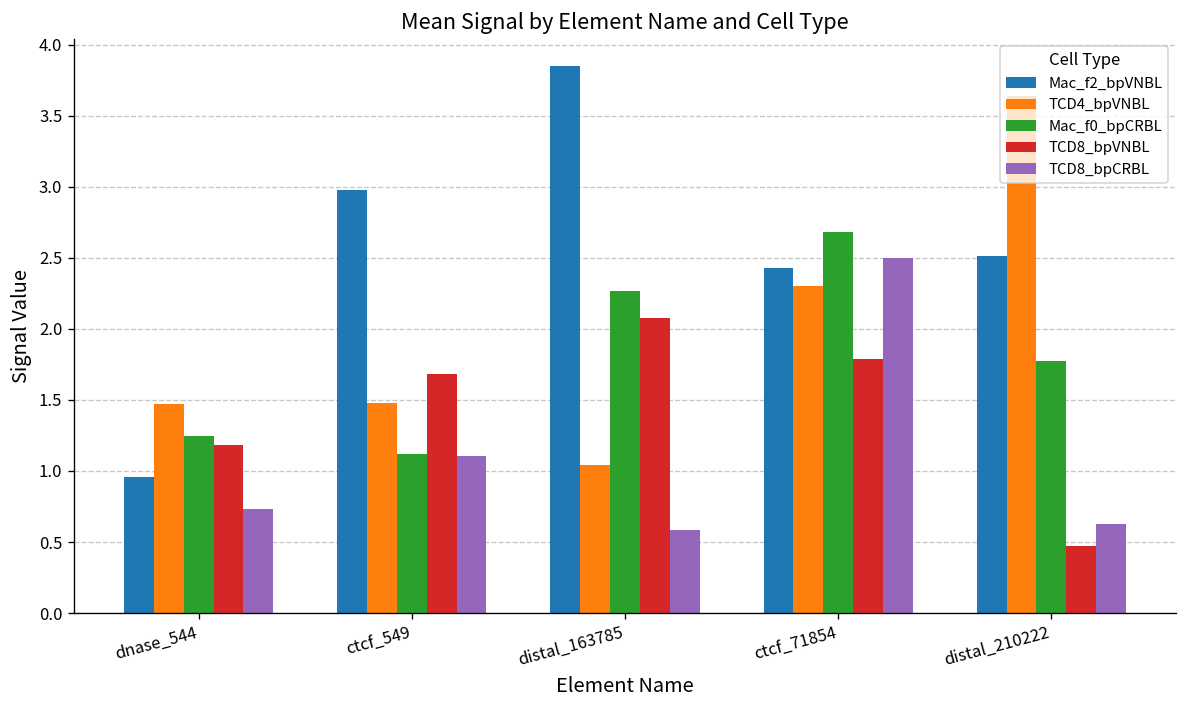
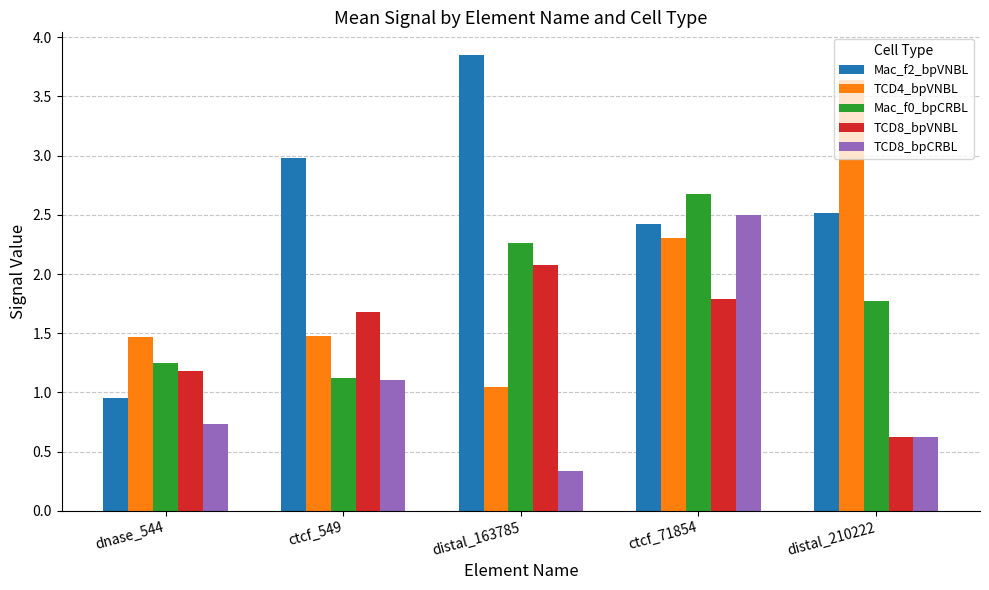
TCD8_bpCRBL, distal_163785: 0.58 -> 0.34
TCD8_bpVNBL, distal_210222: 0.47 -> 0.63
